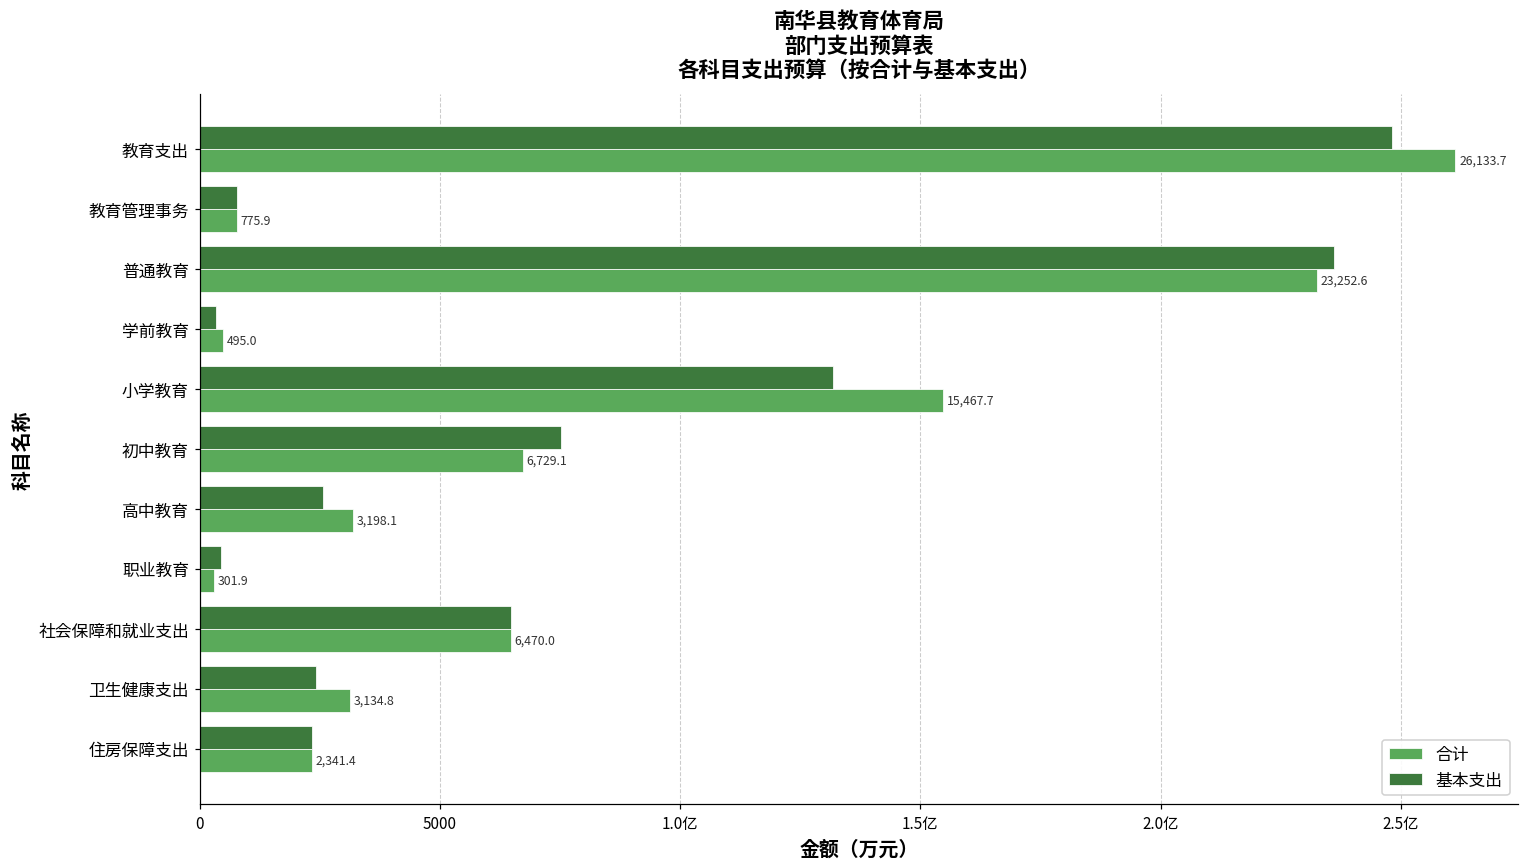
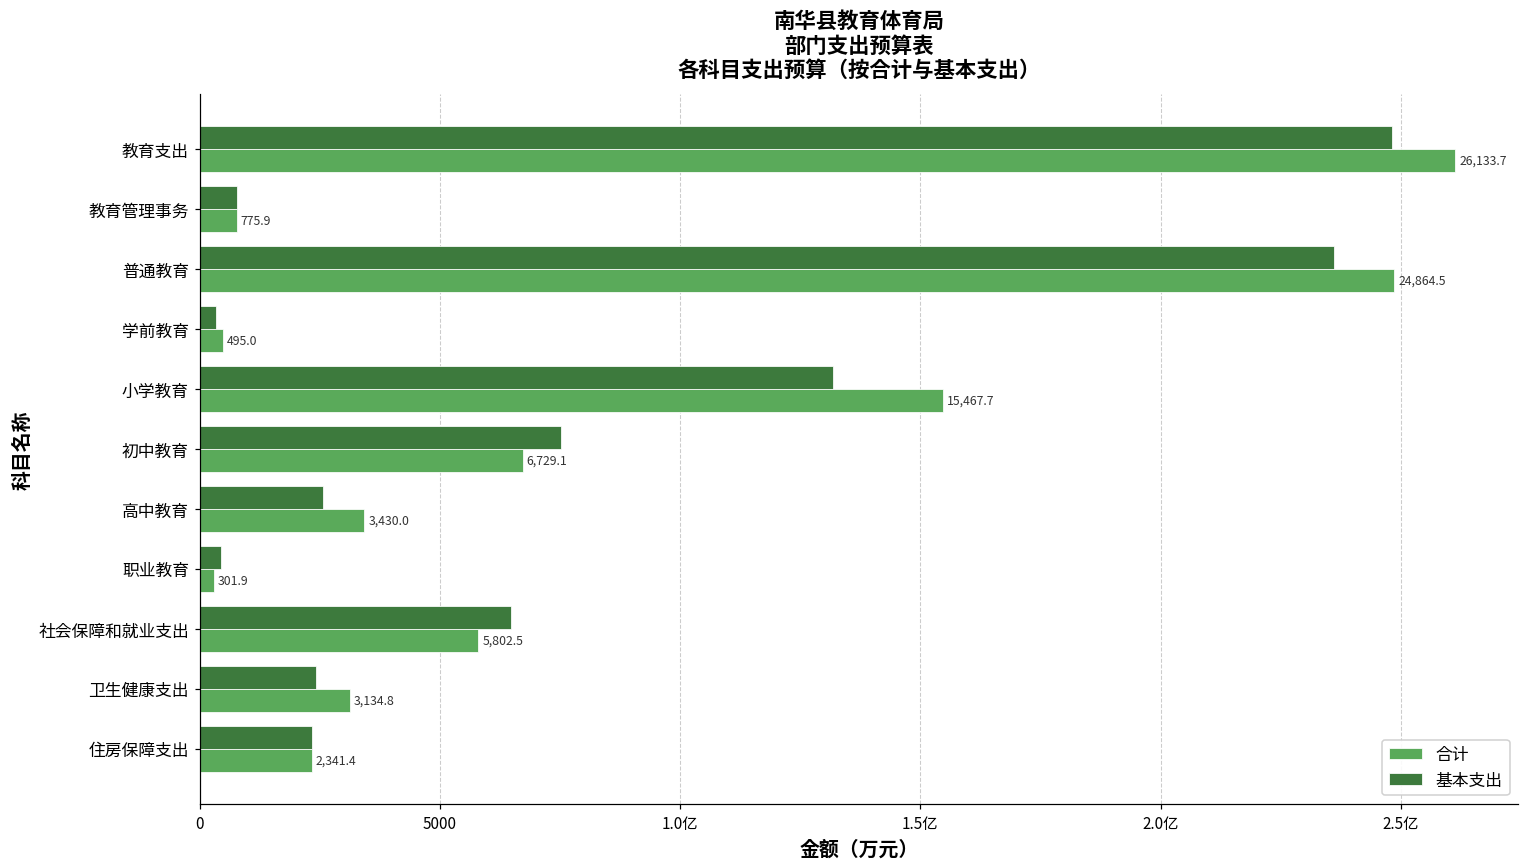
合计, 普通教育: 23,252.6 -> 24,864.5
合计, 高中教育: 3,198.1 -> 3,430.0
合计, 社会保障和就业支出: 6,470.0 -> 5,802.5
